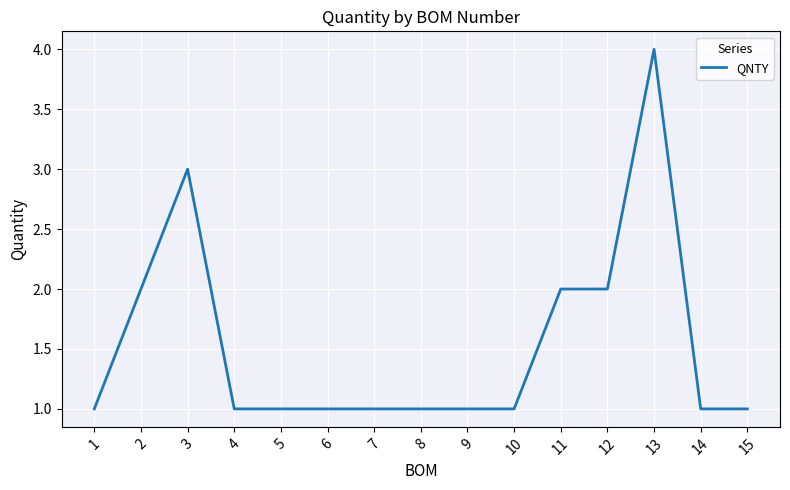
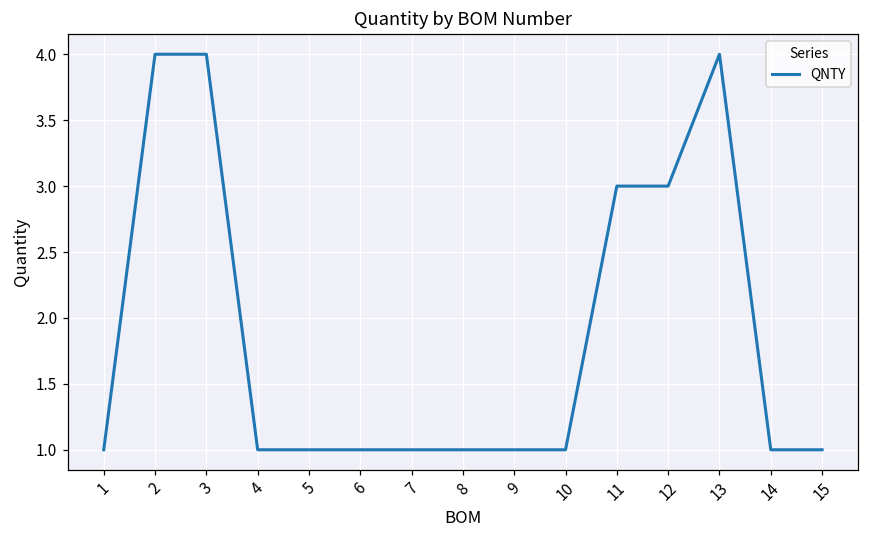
2: 2 -> 4
3: 3 -> 4
11: 2 -> 3
12: 2 -> 3
